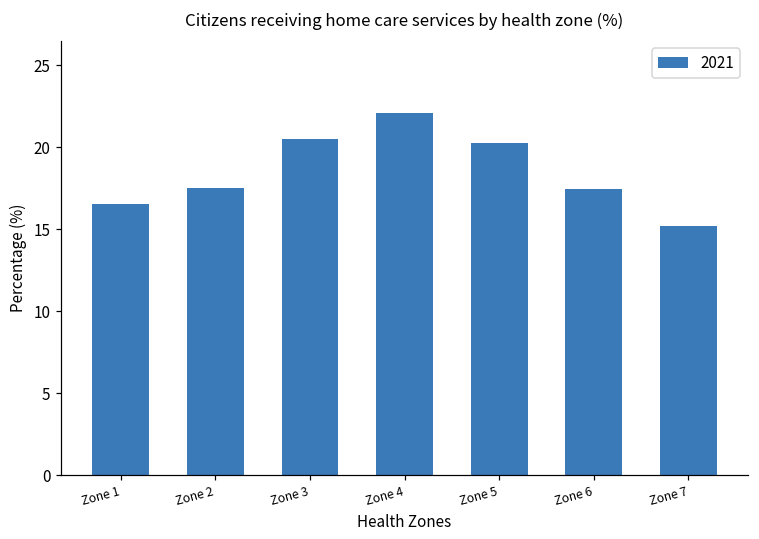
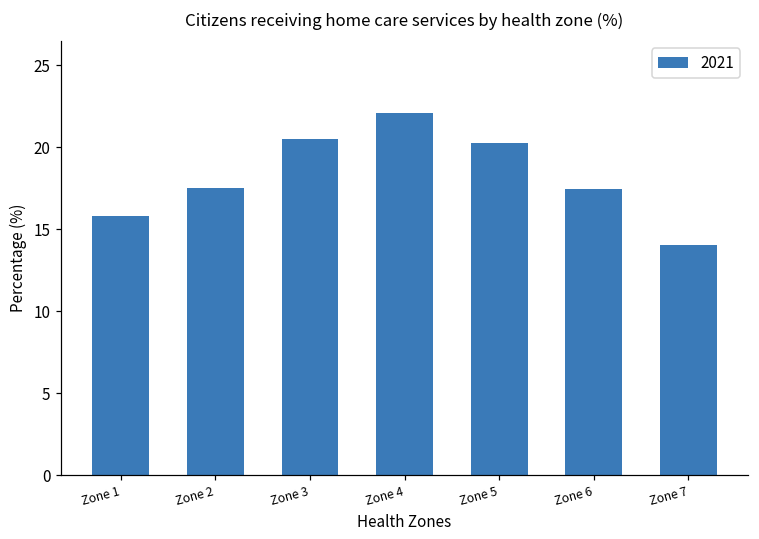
Zone 1: 16.5 -> 15.8
Zone 7: 15.2 -> 14.1
